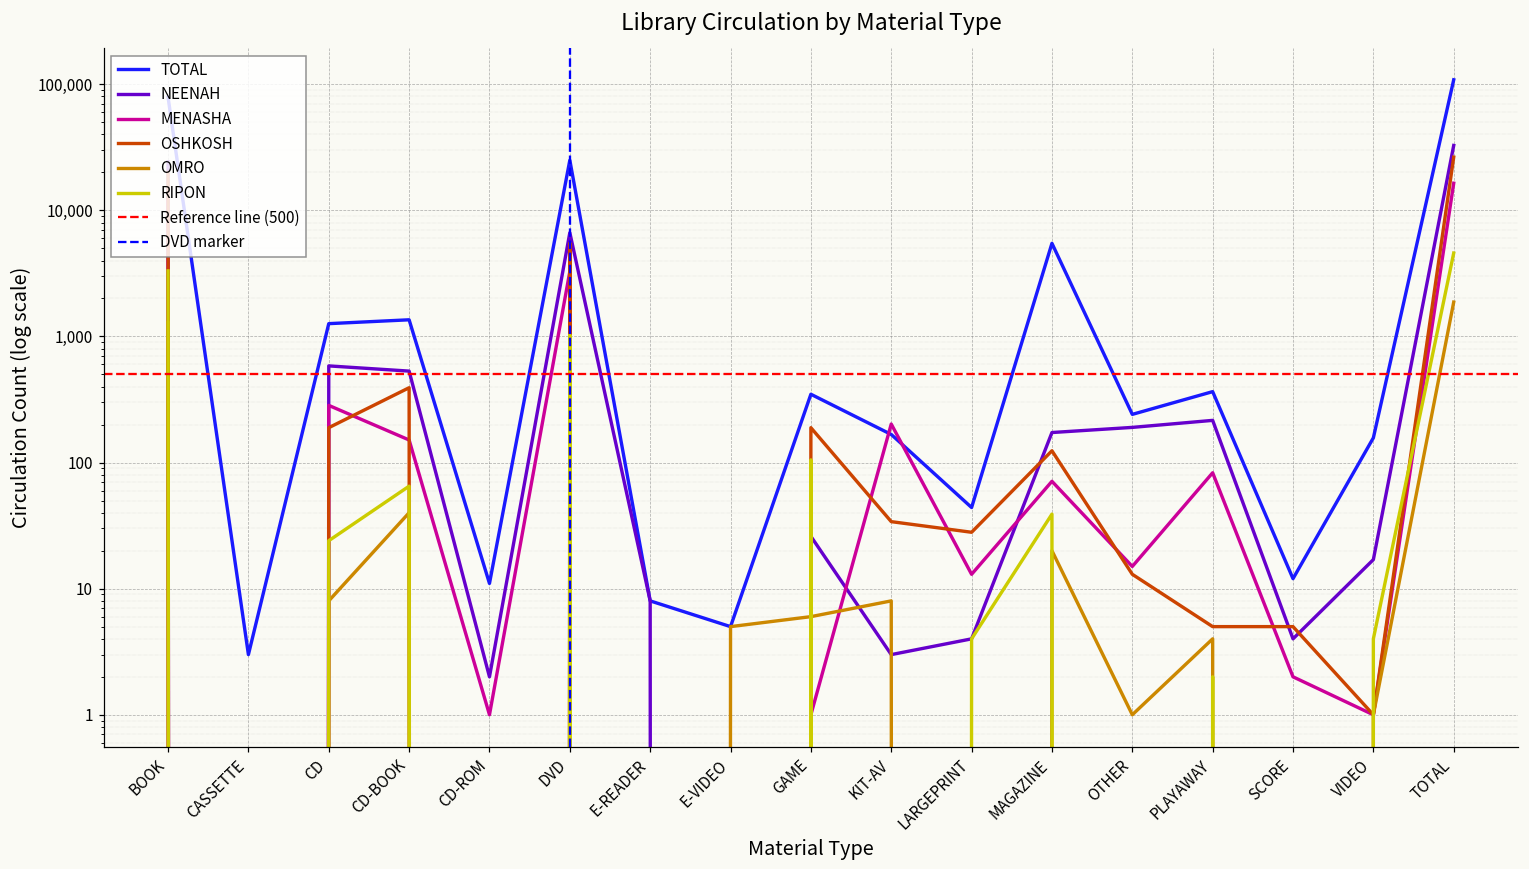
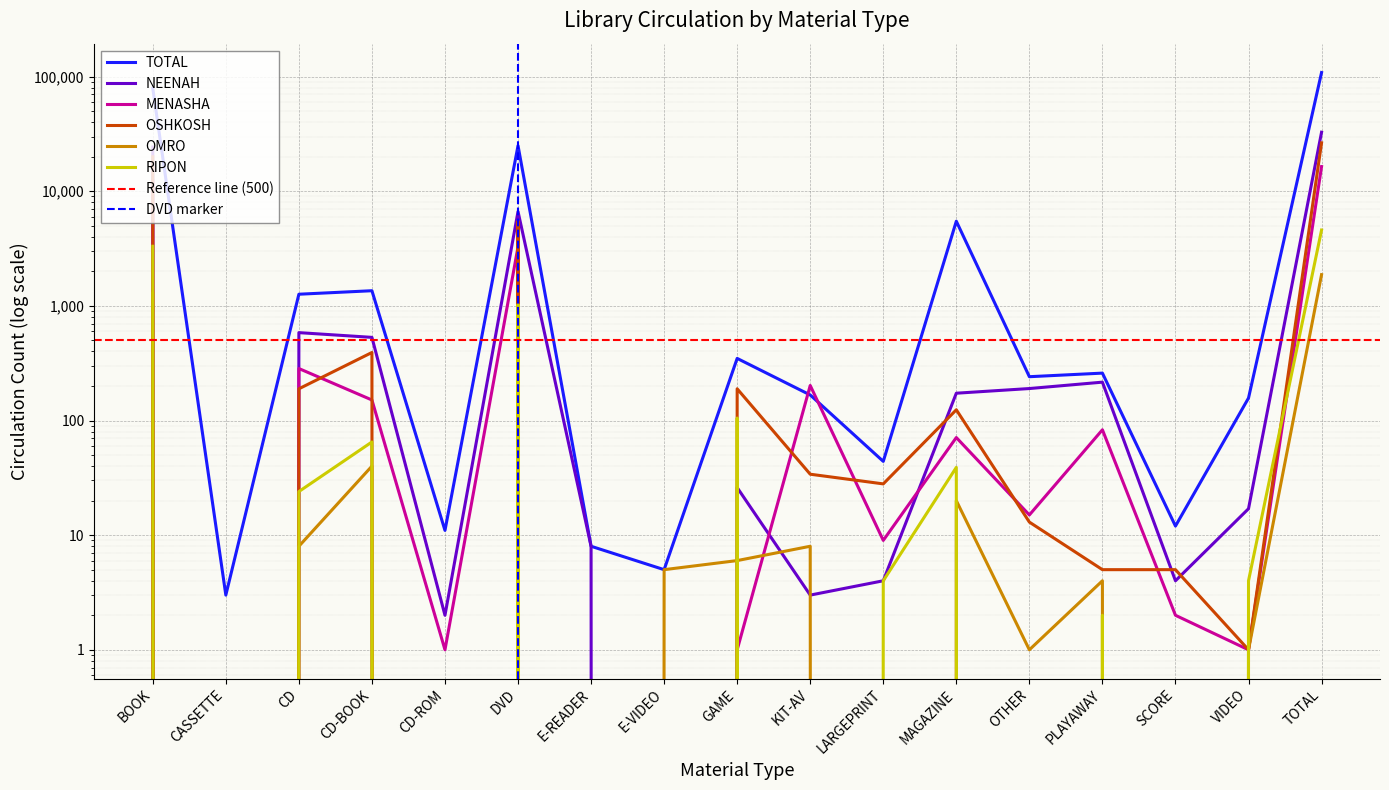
MENASHA, LARGEPRINT: 13 -> 9
TOTAL, PLAYAWAY: 370 -> 260
